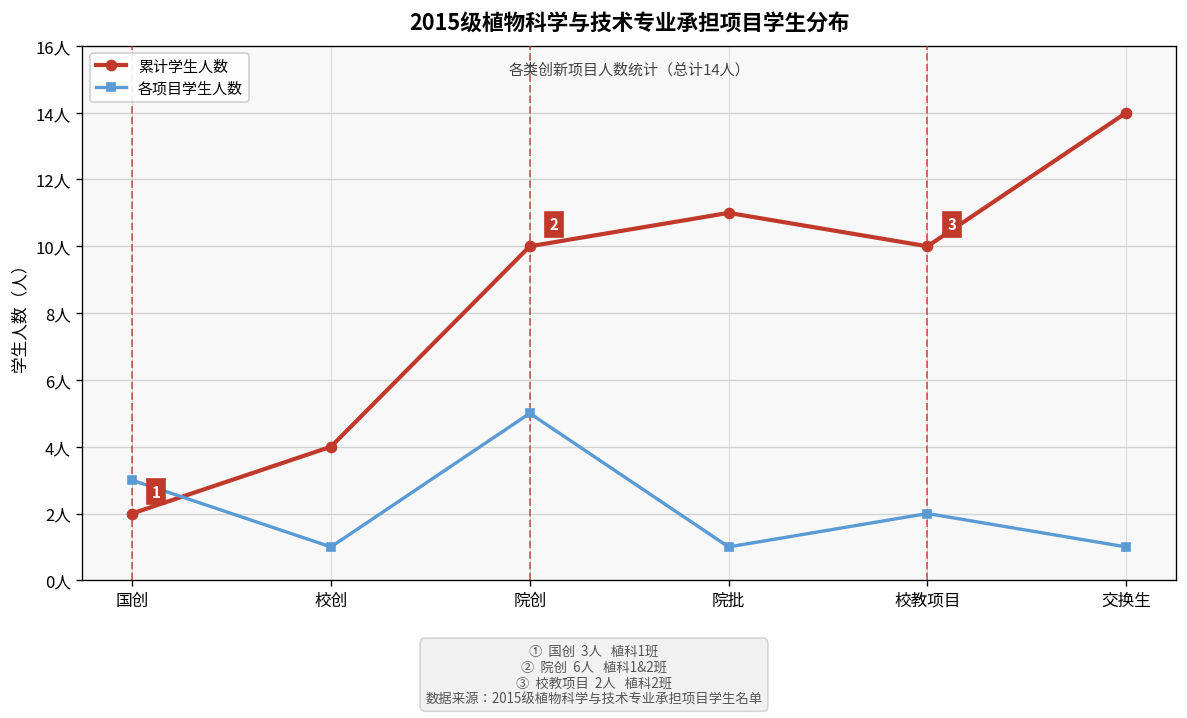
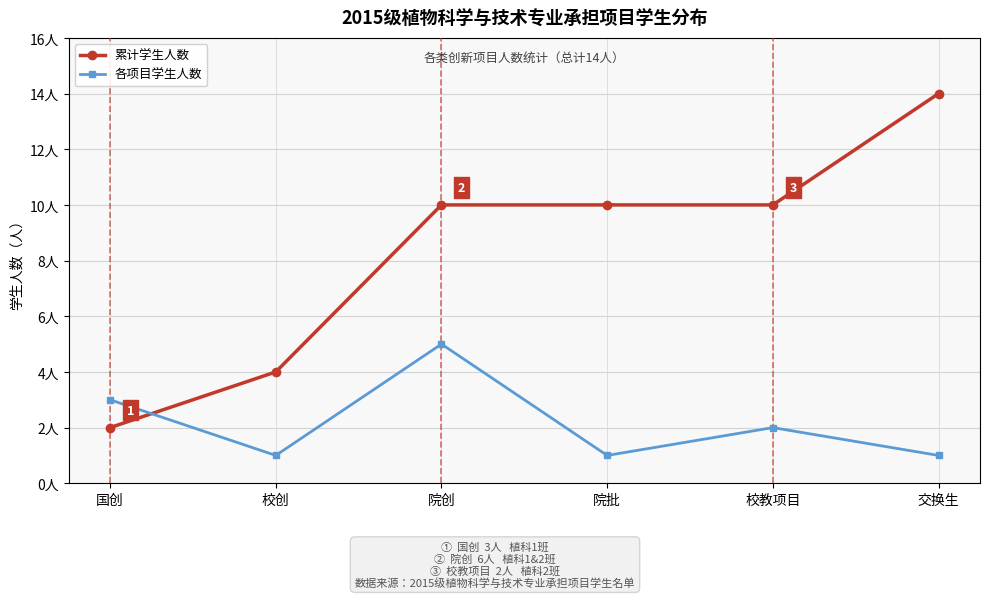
累计学生人数, 院批: 11人 -> 10人
